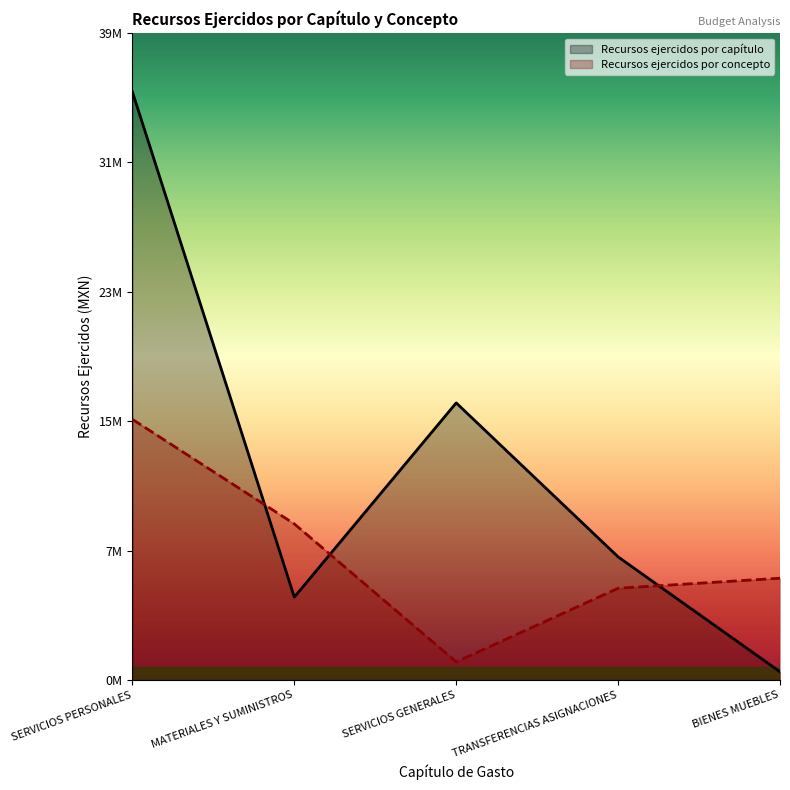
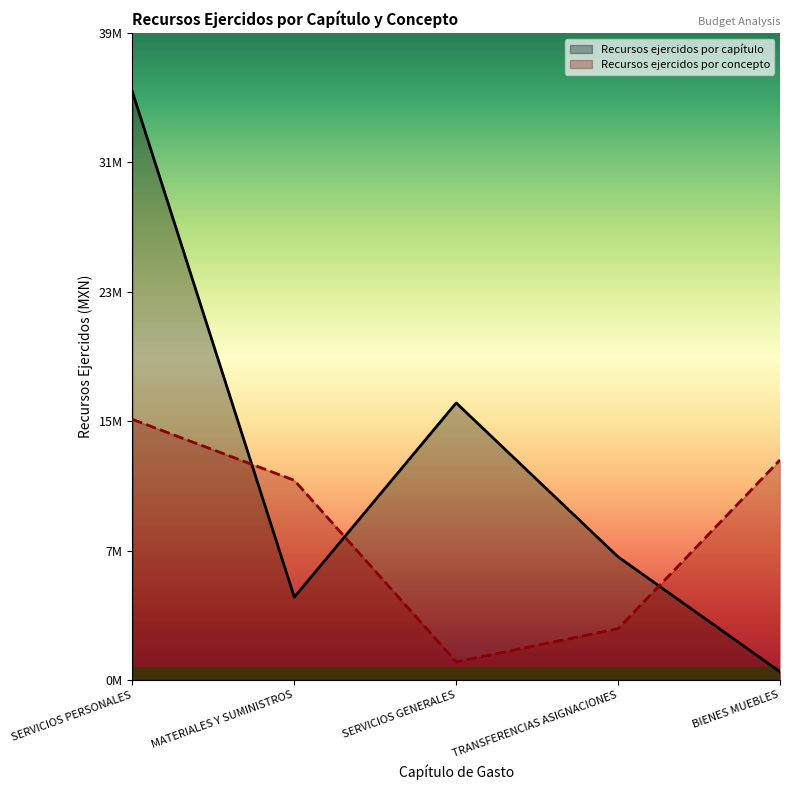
Recursos ejercidos por concepto, MATERIALES Y SUMINISTROS: 9600000 -> 12300000
Recursos ejercidos por concepto, TRANSFERENCIAS ASIGNACIONES: 5600000 -> 3200000
Recursos ejercidos por concepto, BIENES MUEBLES: 6300000 -> 13500000
